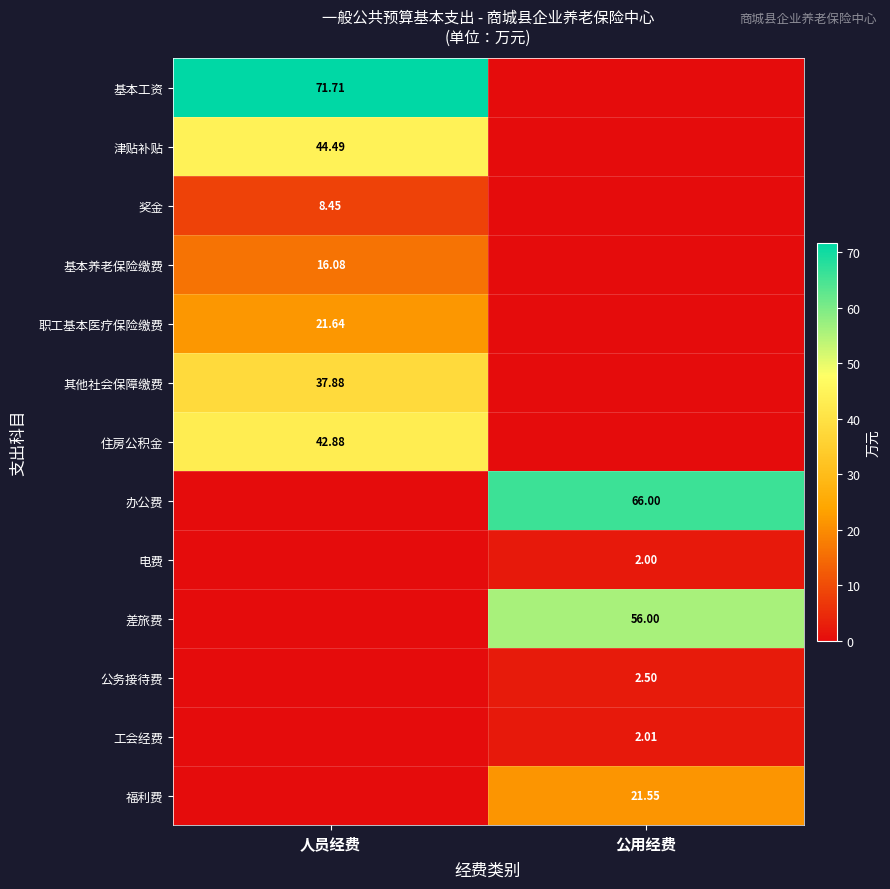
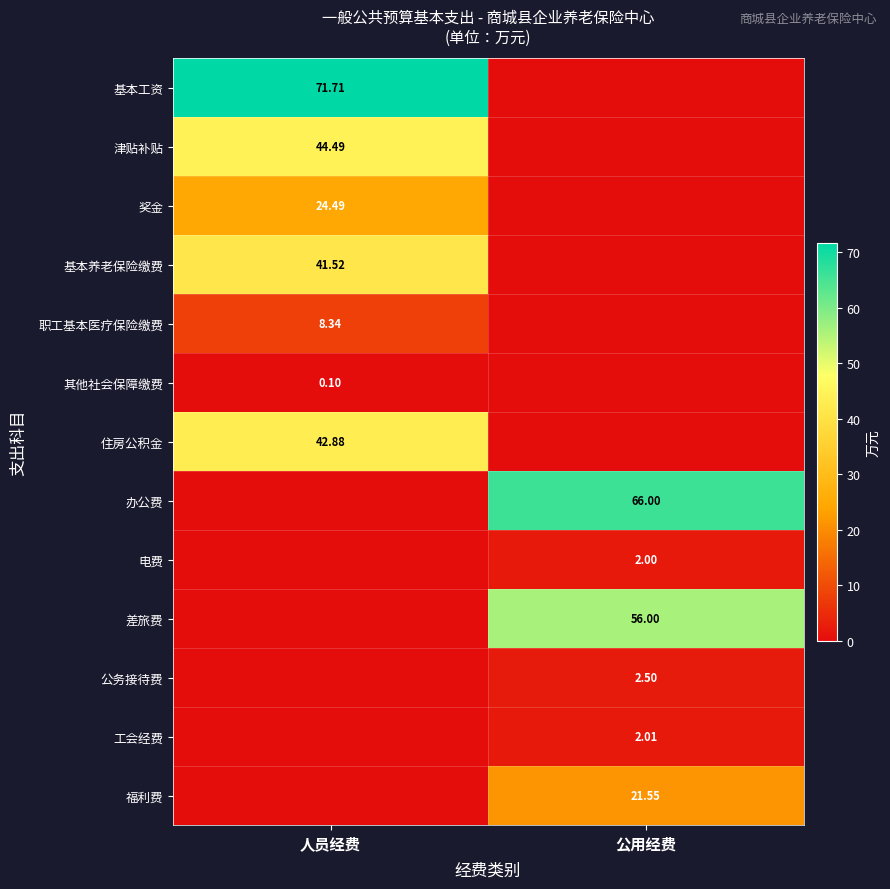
奖金, 人员经费: 8.45 -> 24.49
基本养老保险缴费, 人员经费: 16.08 -> 41.52
职工基本医疗保险缴费, 人员经费: 21.64 -> 8.34
其他社会保障缴费, 人员经费: 37.88 -> 0.10
